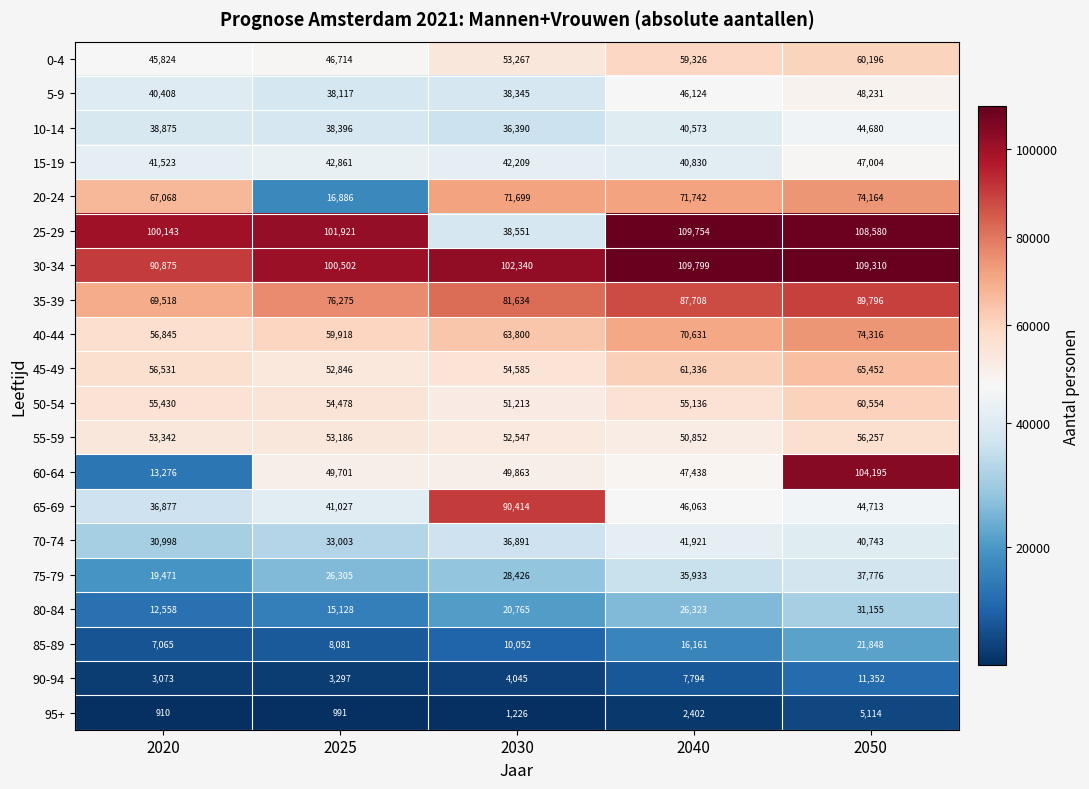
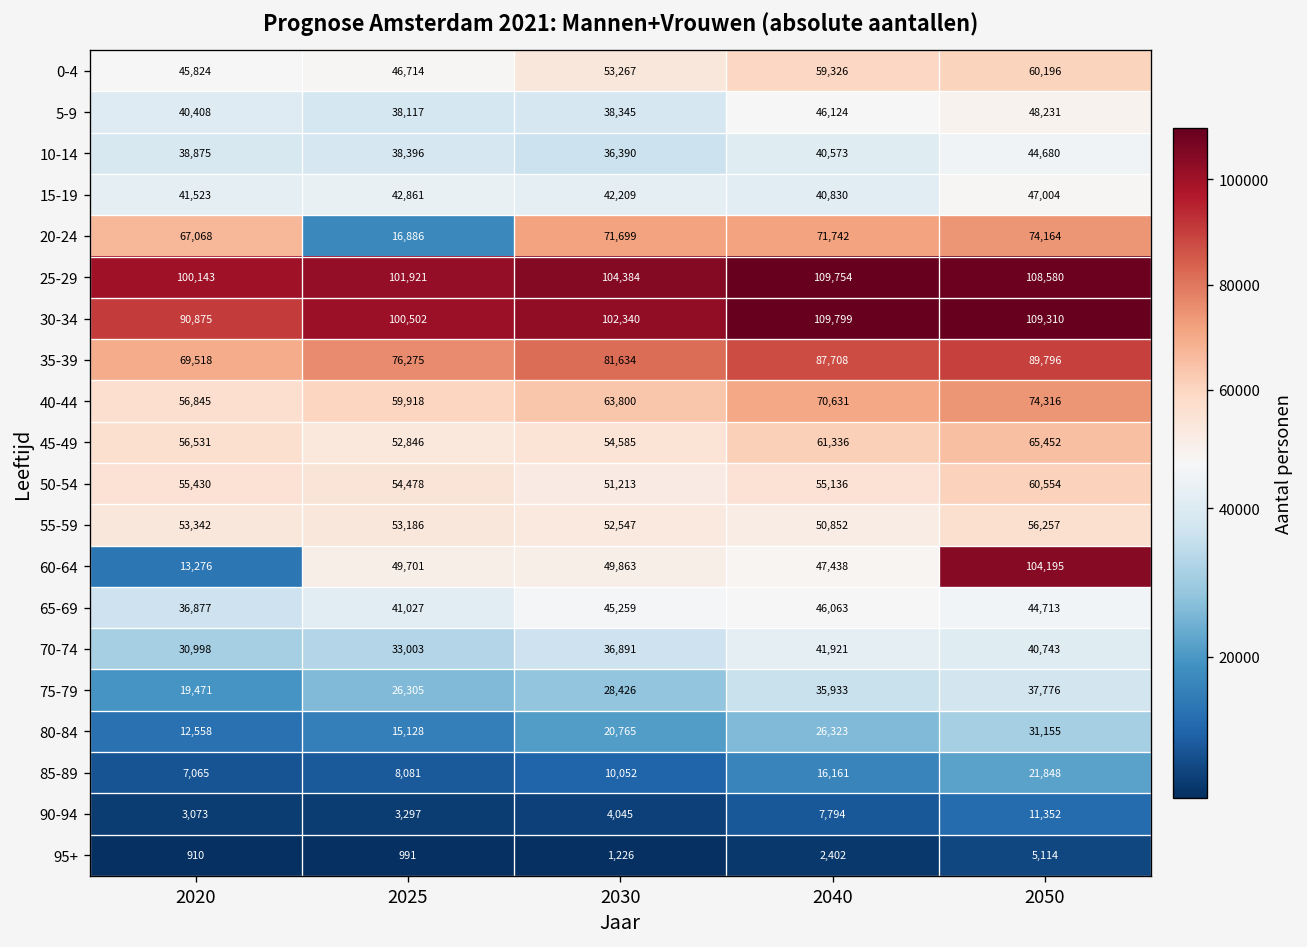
25-29, 2030: 38,551 -> 104,384
65-69, 2030: 90,414 -> 45,259
